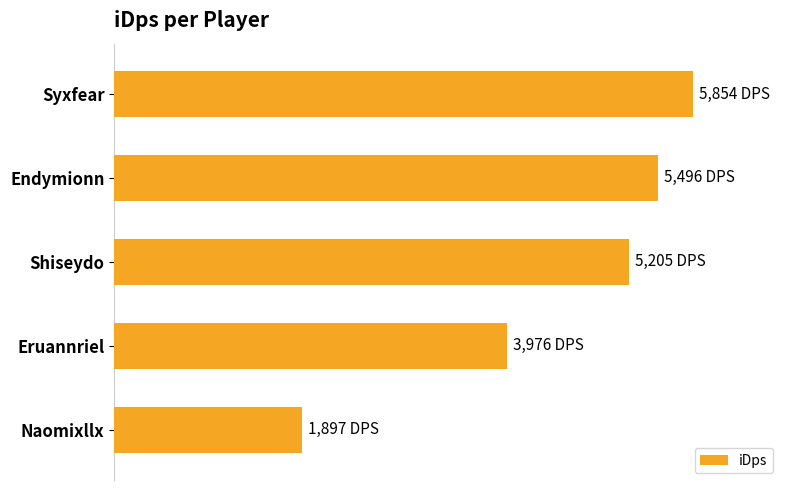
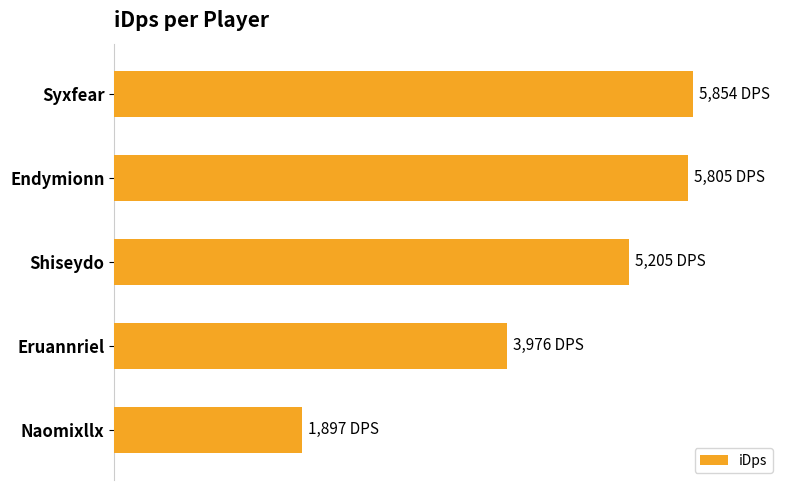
Endymionn: 5,496 -> 5,805
